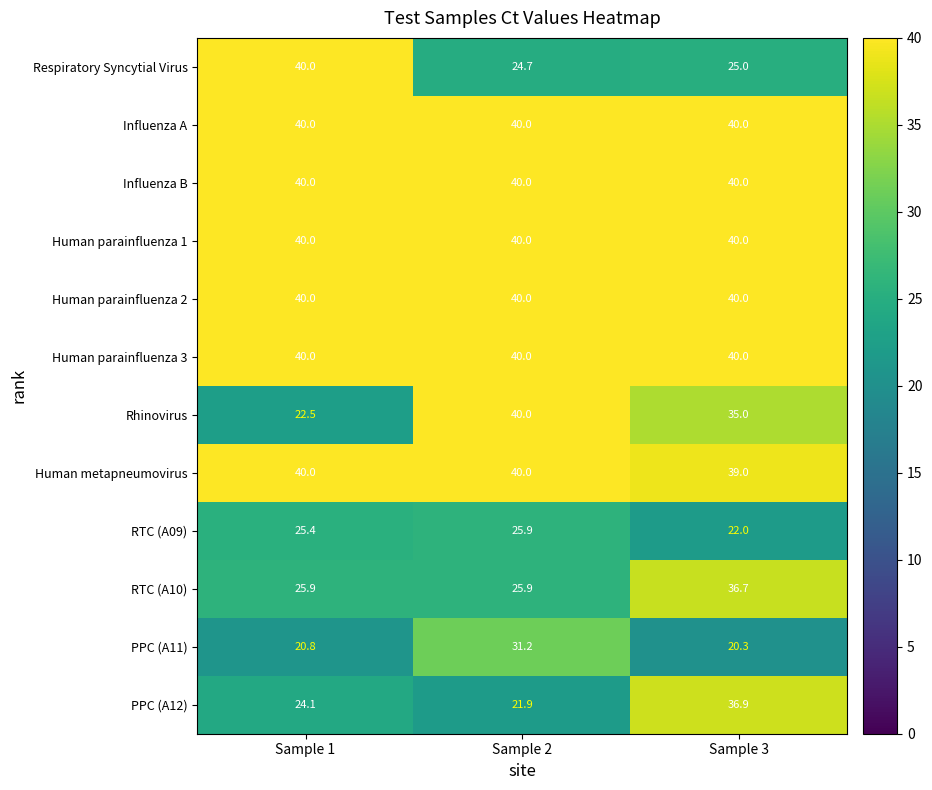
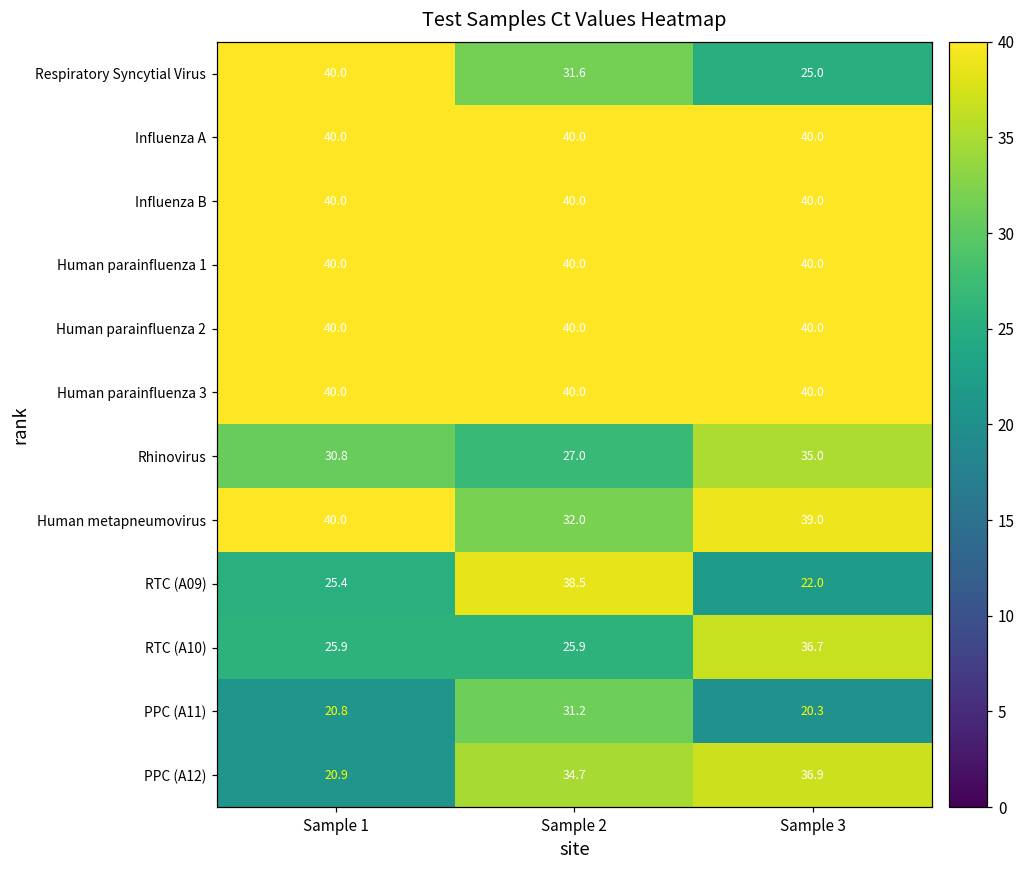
Respiratory Syncytial Virus, Sample 2: 24.7 -> 31.6
Rhinovirus, Sample 1: 22.5 -> 30.8
Rhinovirus, Sample 2: 40.0 -> 27.0
Human metapneumovirus, Sample 2: 40.0 -> 32.0
RTC (A09), Sample 2: 25.9 -> 38.5
PPC (A12), Sample 1: 24.1 -> 20.9
PPC (A12), Sample 2: 21.9 -> 34.7
